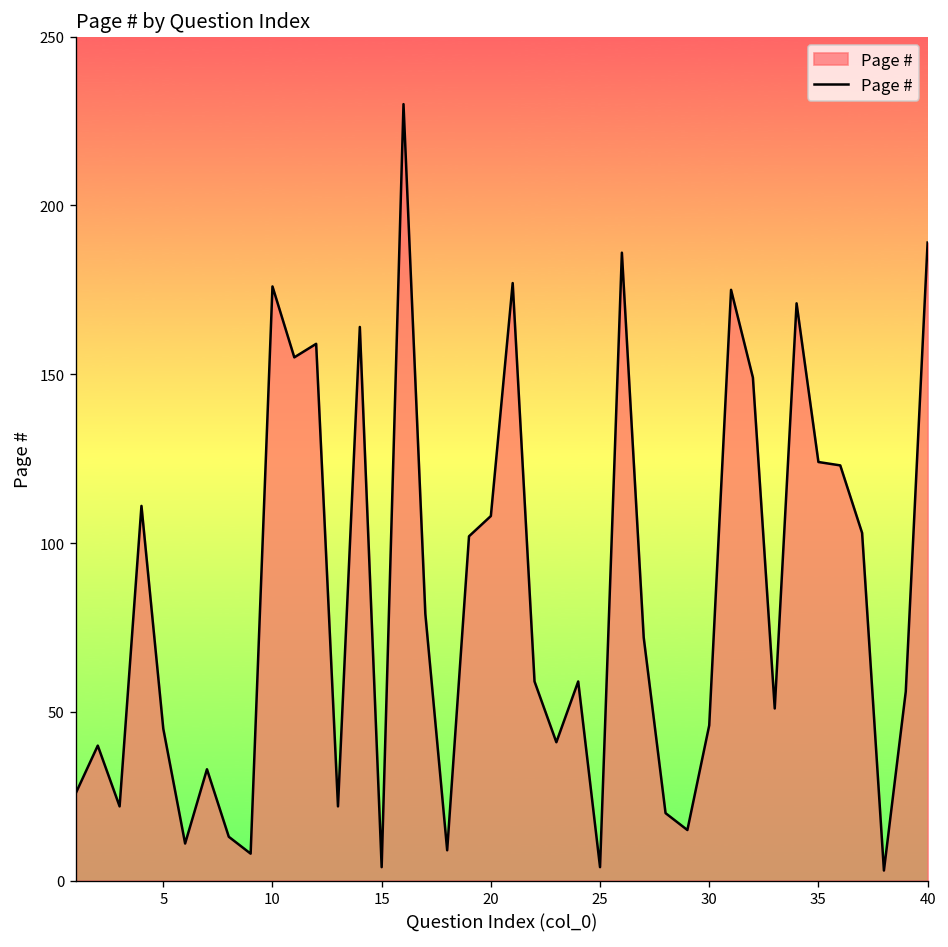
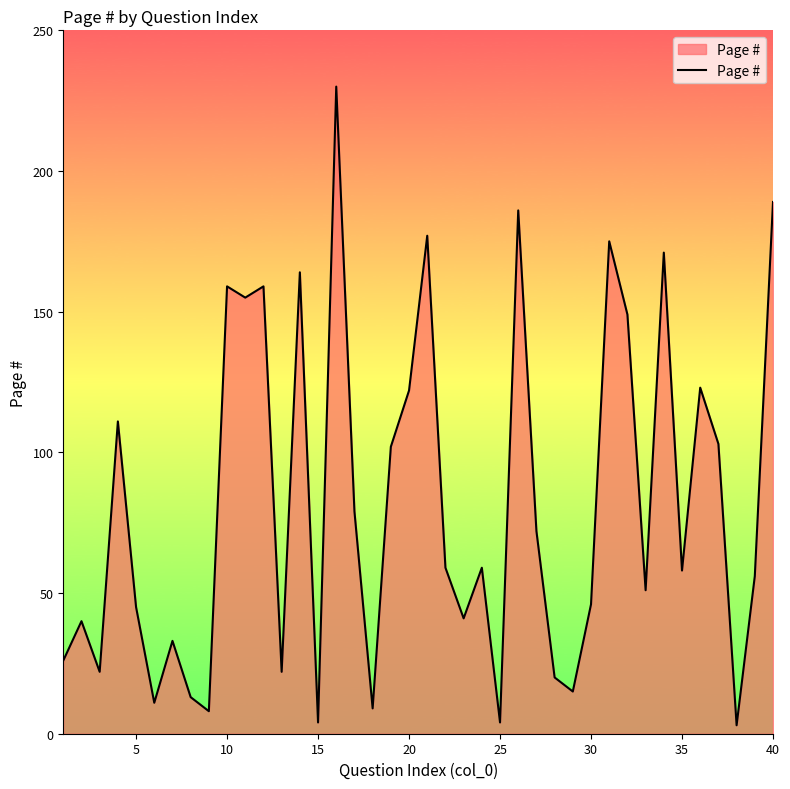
10: 176 -> 159
20: 108 -> 122
35: 124 -> 58
